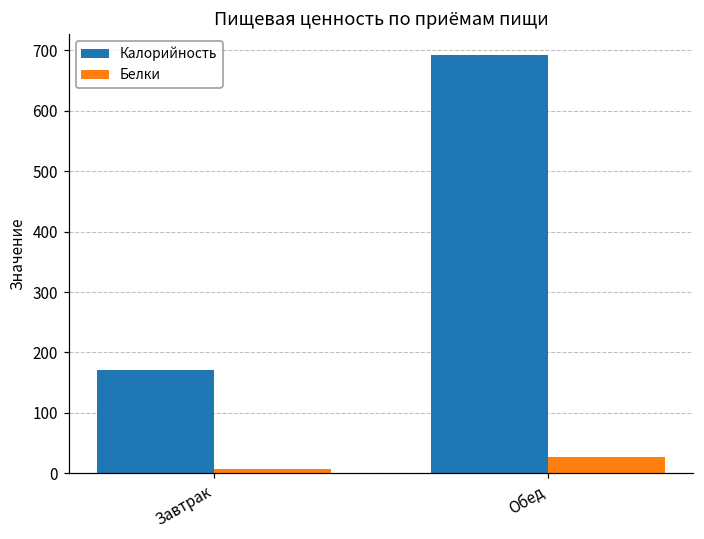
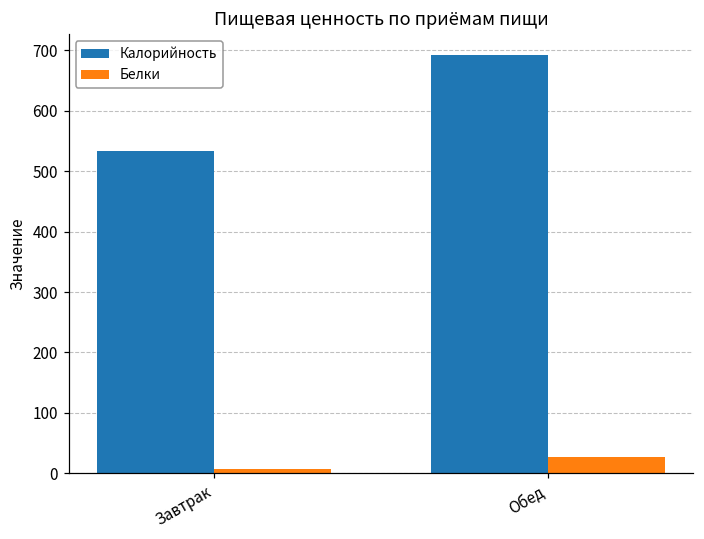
Калорийность, Завтрак: 170 -> 530
